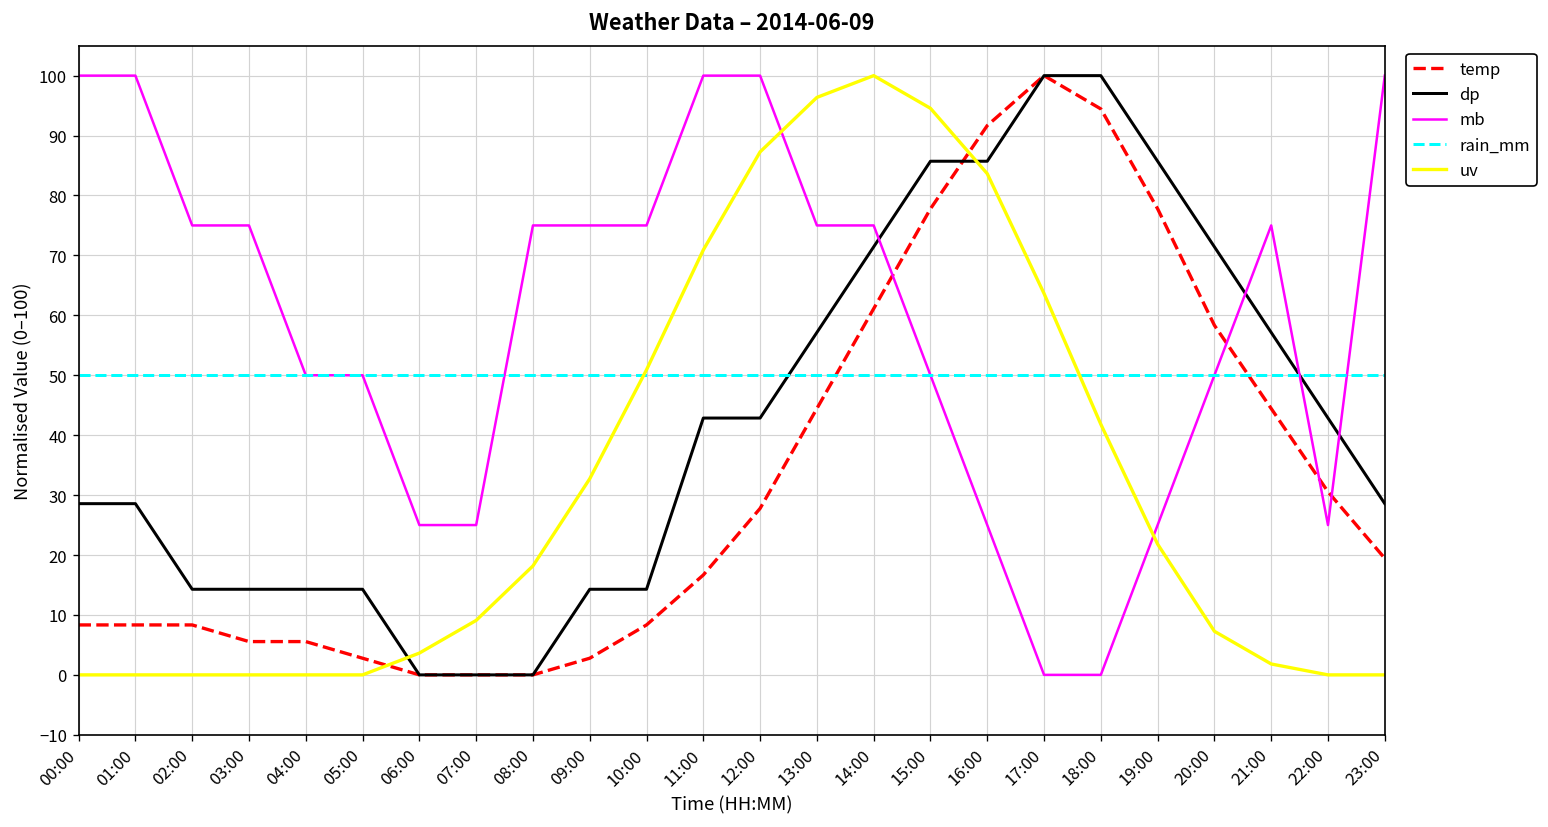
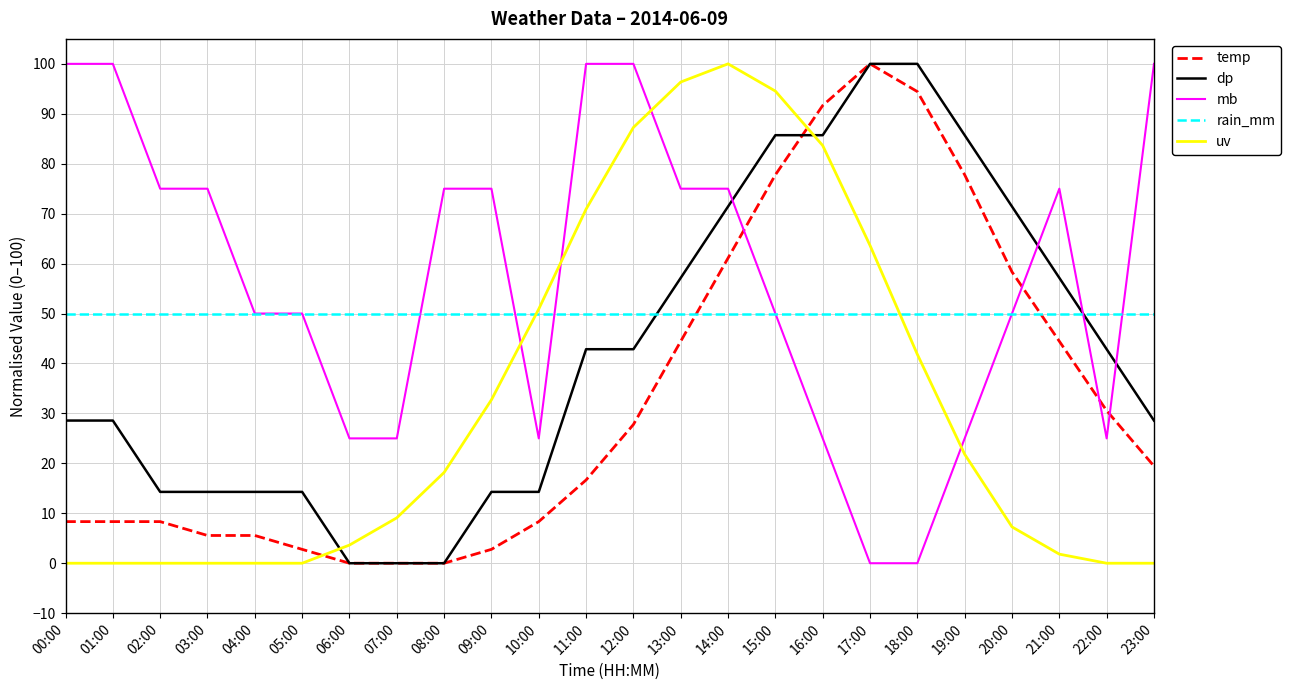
mb, 10:00: 75 -> 25
